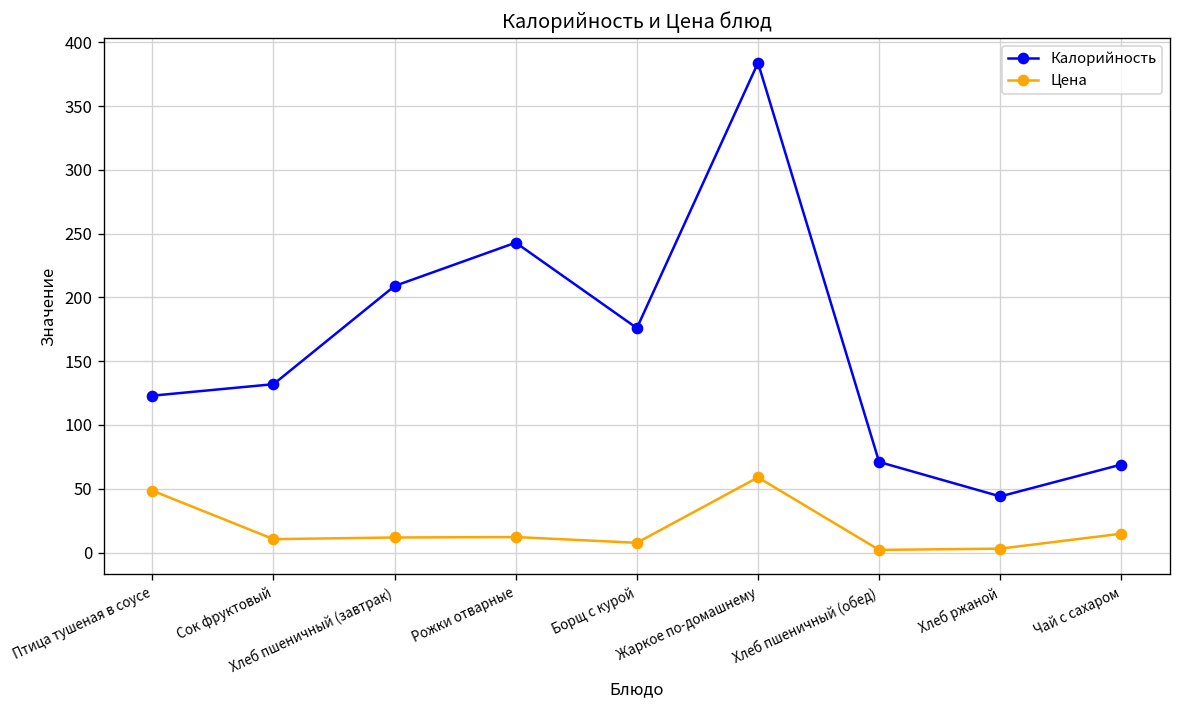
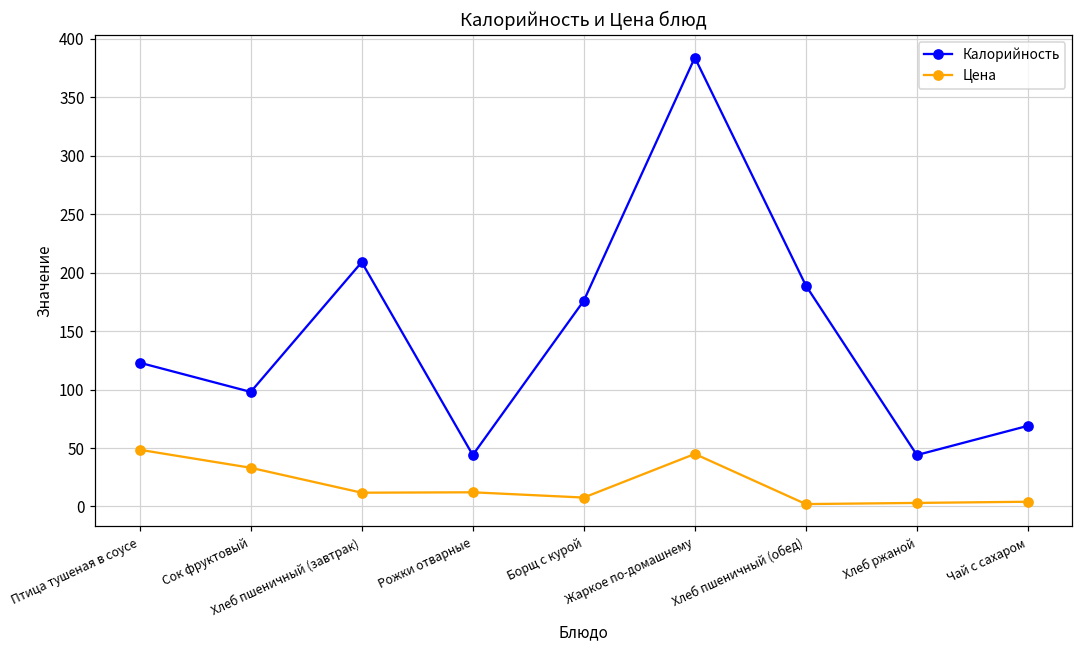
Калорийность, Сок фруктовый: 132 -> 98
Цена, Сок фруктовый: 10 -> 33
Калорийность, Рожки отварные: 243 -> 44
Цена, Жаркое по-домашнему: 59 -> 45
Калорийность, Хлеб пшеничный (обед): 71 -> 189
Цена, Чай с сахаром: 15 -> 4
